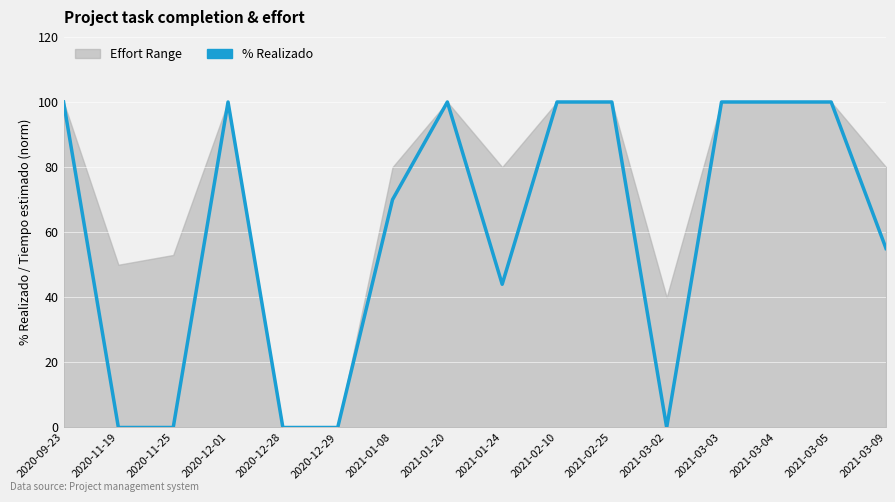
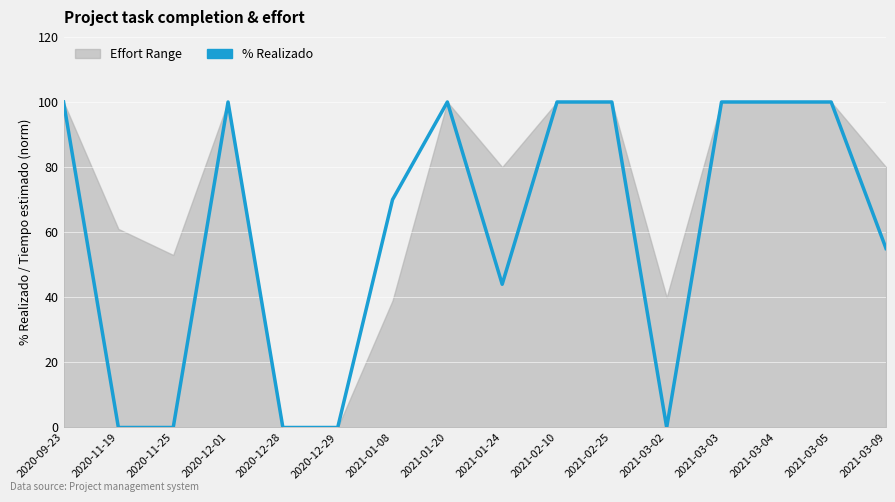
Effort Range, 2020-11-19: 50 -> 61
Effort Range, 2021-01-08: 80 -> 39
